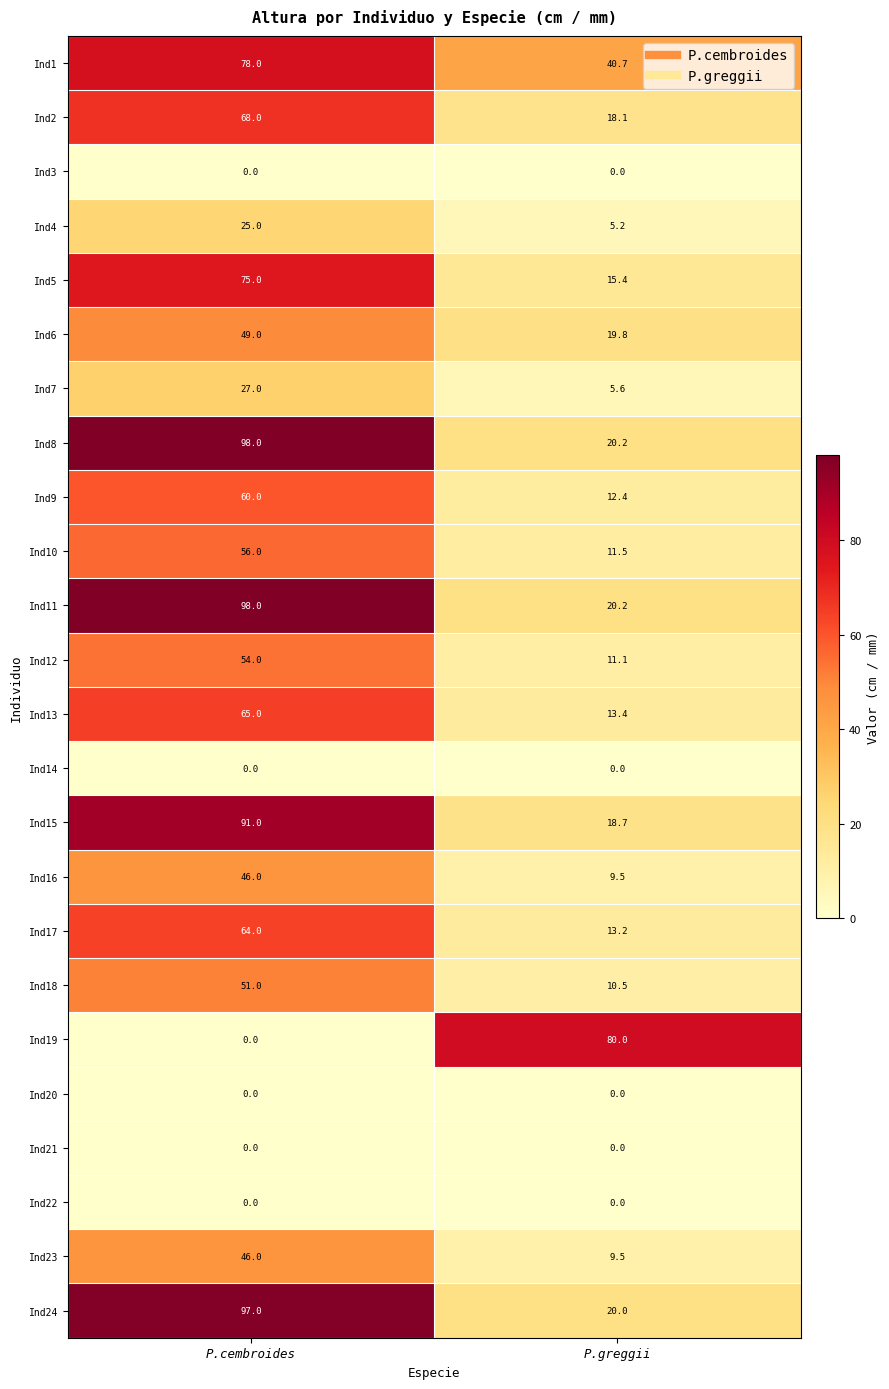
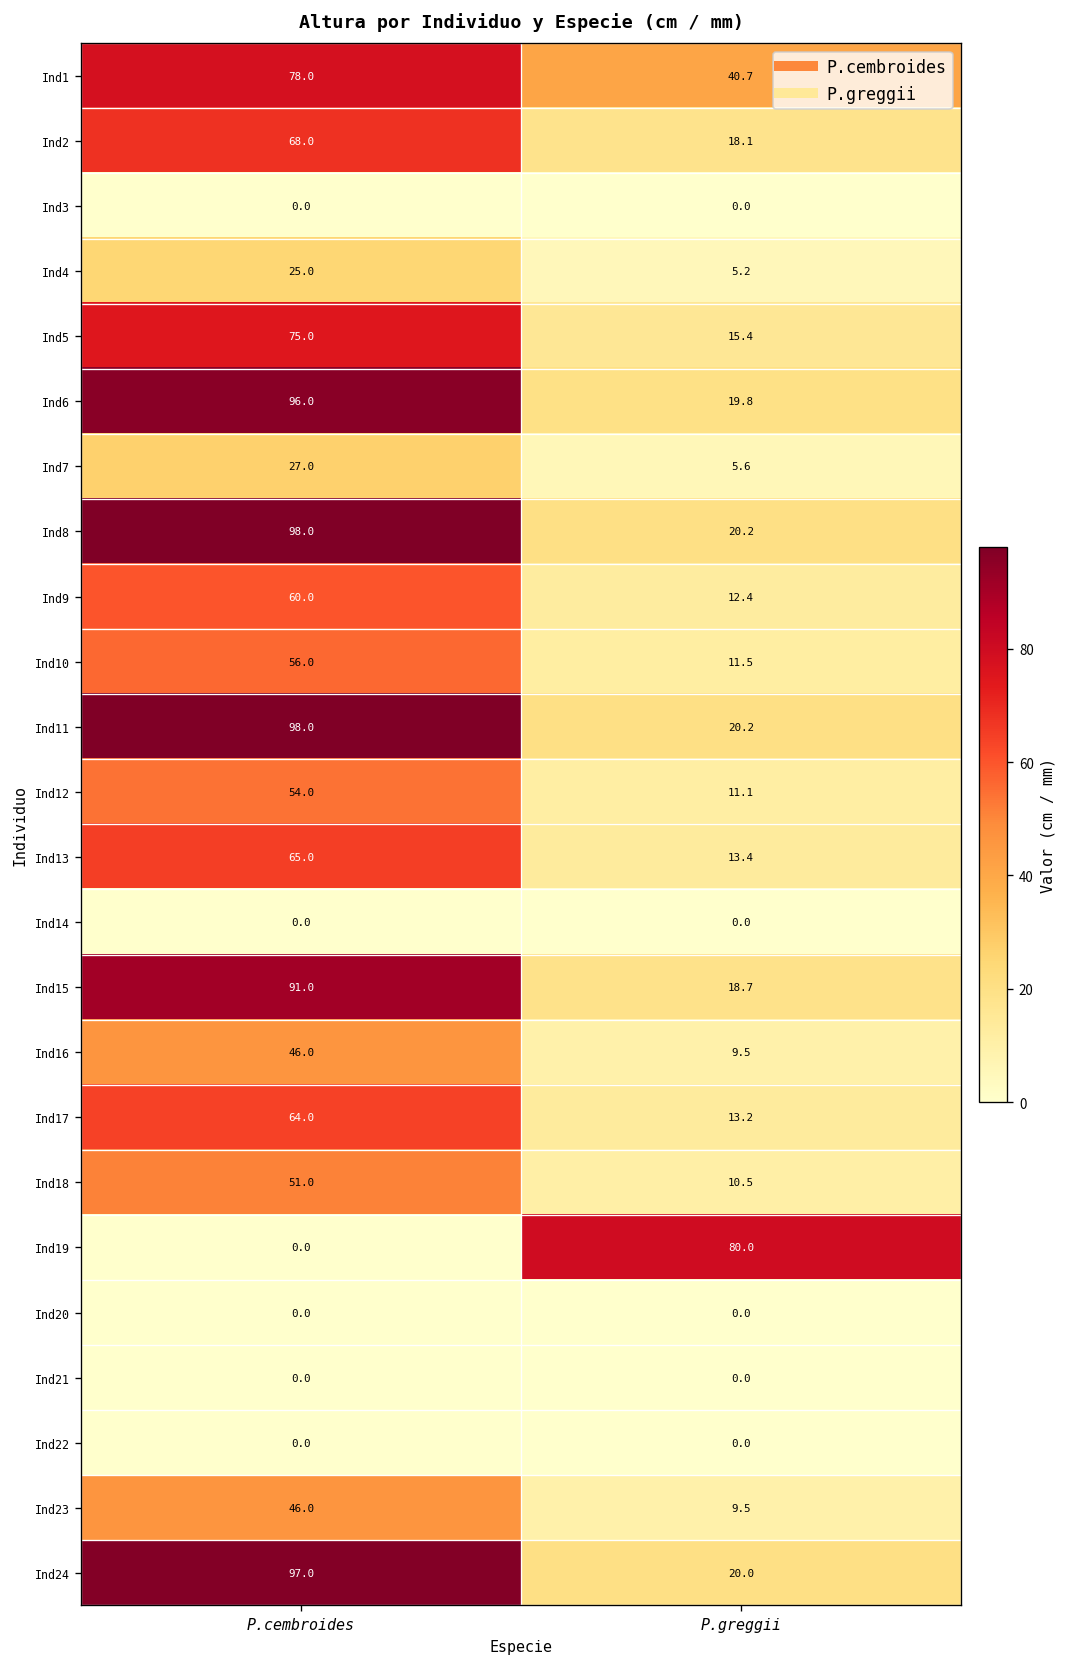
Ind6, P.cembroides: 49.0 -> 96.0
